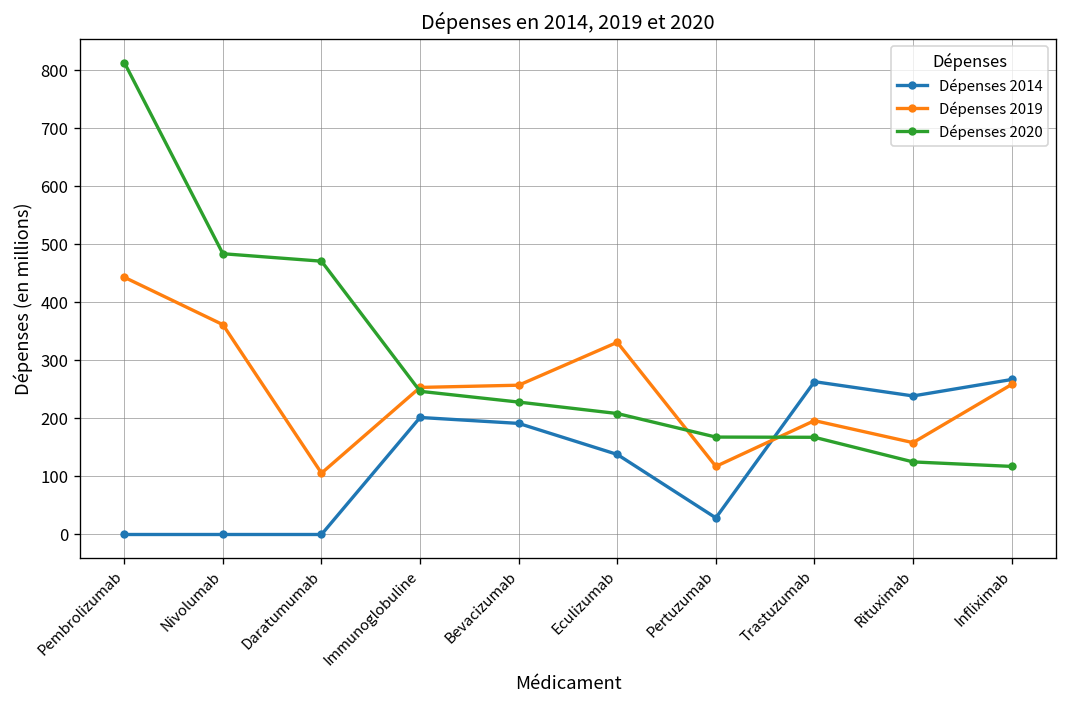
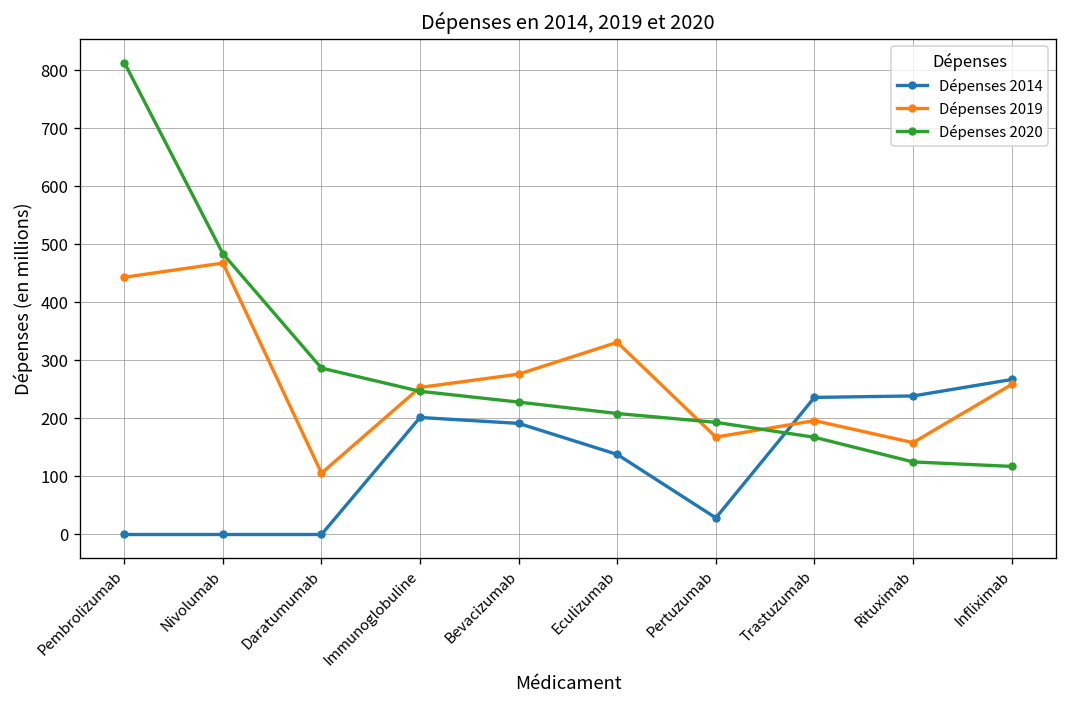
Dépenses 2019, Nivolumab: 360 -> 470
Dépenses 2020, Daratumumab: 470 -> 290
Dépenses 2019, Bevacizumab: 260 -> 280
Dépenses 2019, Pertuzumab: 120 -> 170
Dépenses 2020, Pertuzumab: 170 -> 190
Dépenses 2014, Trastuzumab: 260 -> 240
